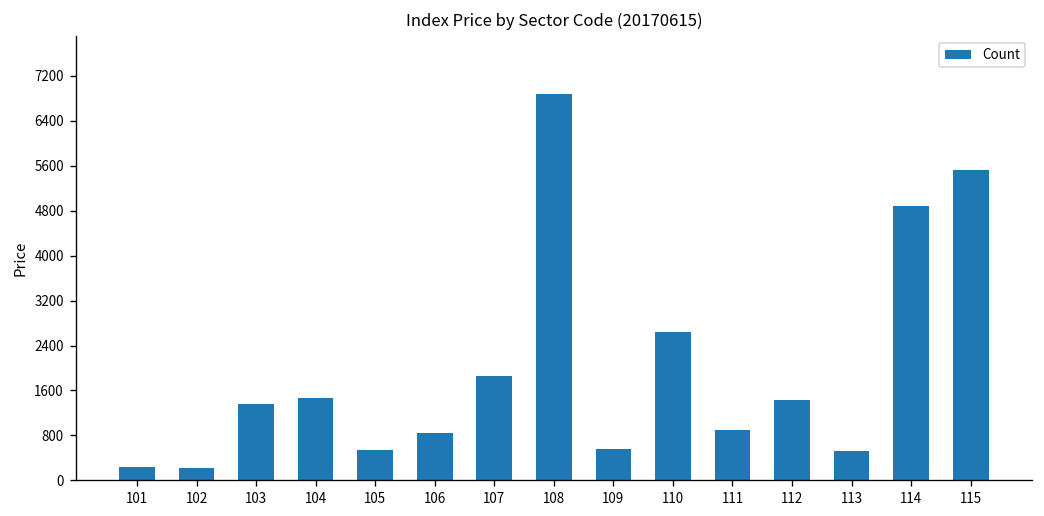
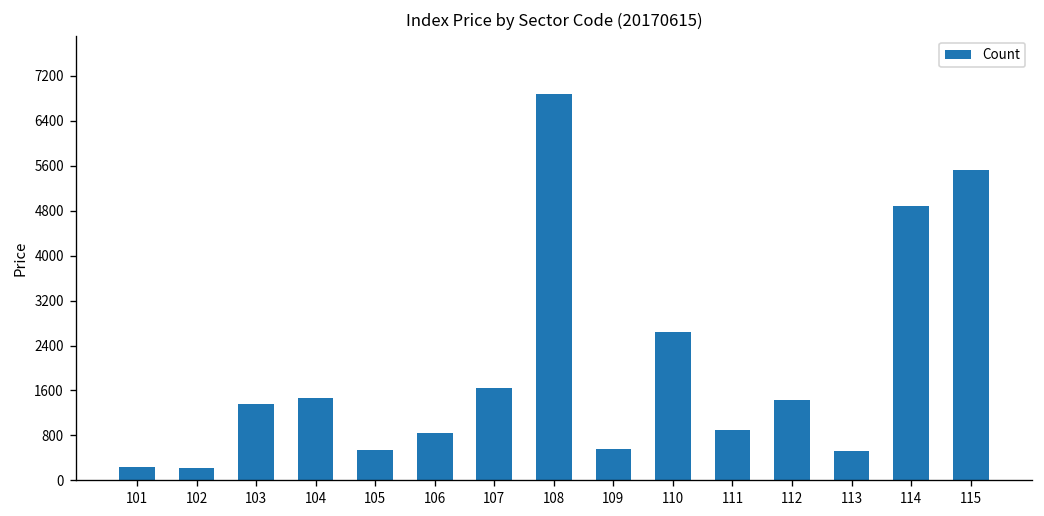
107: 1900 -> 1600
